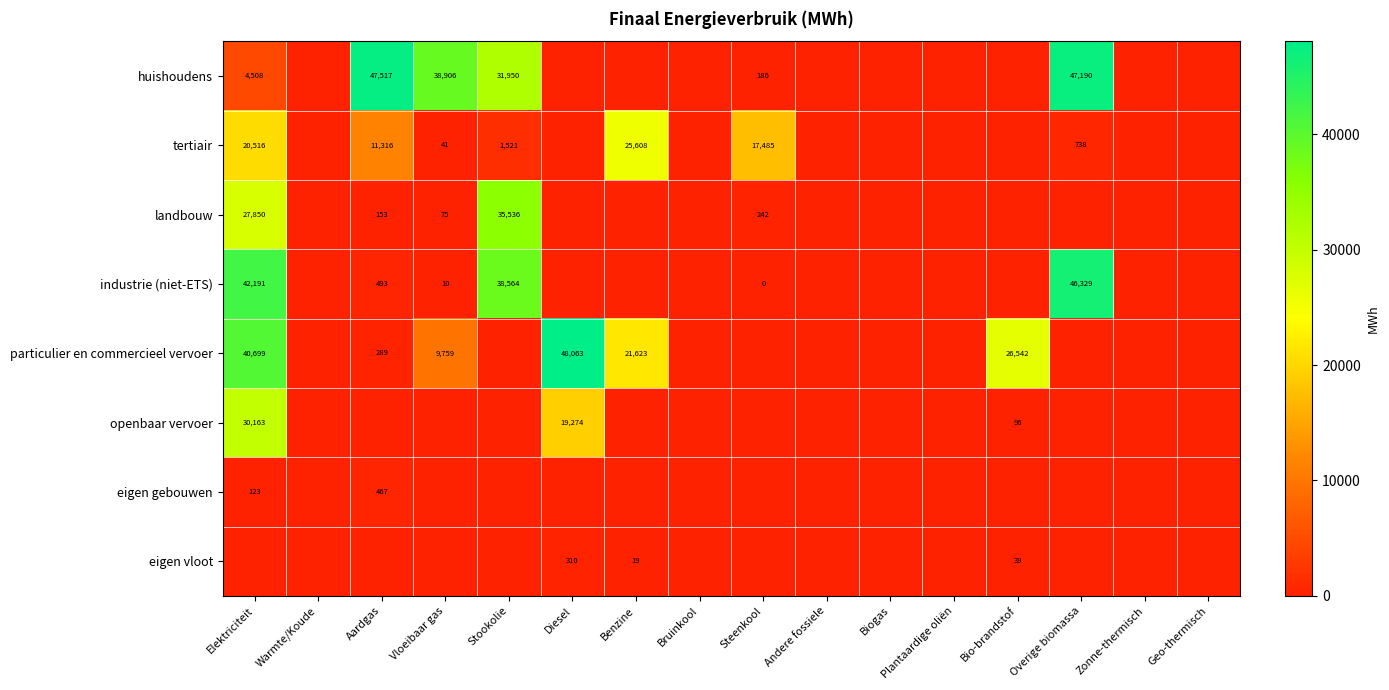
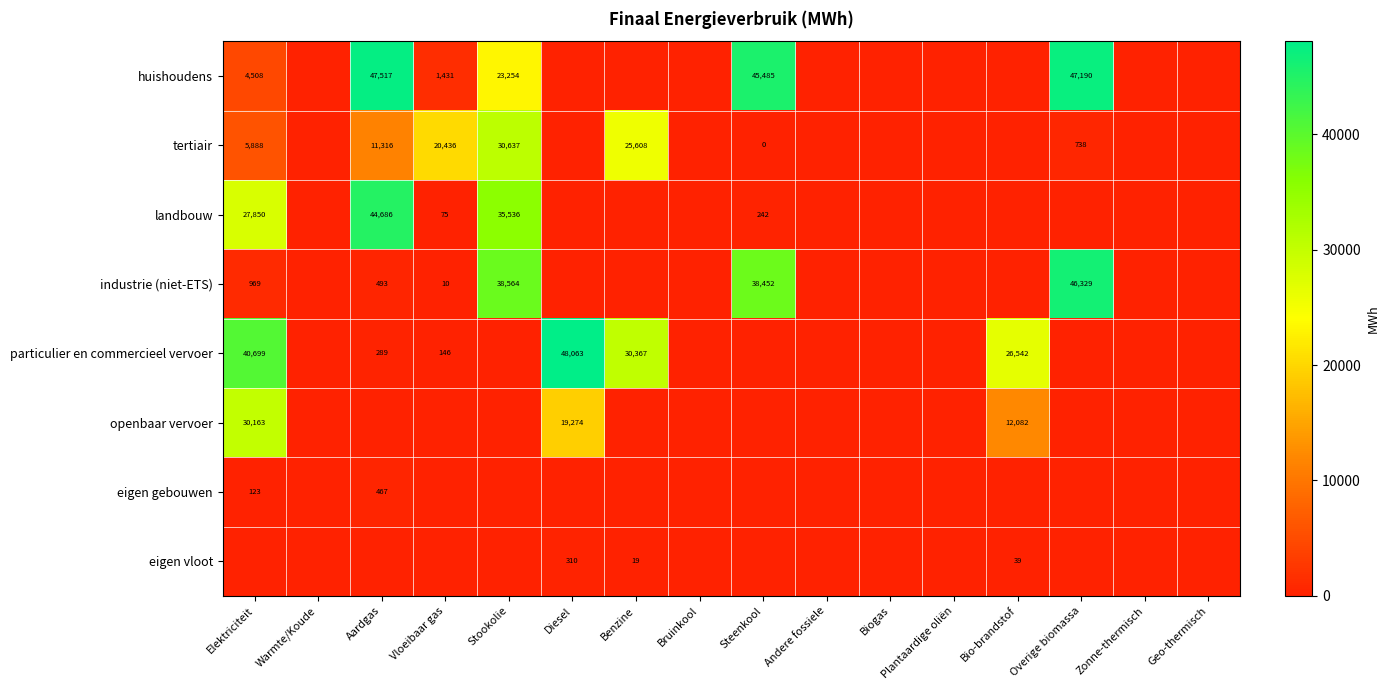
huishoudens, Vloeibaar gas: 38,906 -> 1,431
huishoudens, Stookolie: 31,950 -> 23,254
huishoudens, Steenkool: 186 -> 45,485
tertiair, Elektriciteit: 20,516 -> 5,888
tertiair, Vloeibaar gas: 41 -> 20,436
tertiair, Stookolie: 1,521 -> 30,637
tertiair, Steenkool: 17,485 -> 0
landbouw, Aardgas: 153 -> 44,686
industrie (niet-ETS), Elektriciteit: 42,191 -> 969
industrie (niet-ETS), Steenkool: 0 -> 38,452
particulier en commercieel vervoer, Vloeibaar gas: 9,759 -> 146
particulier en commercieel vervoer, Benzine: 21,623 -> 30,367
openbaar vervoer, Bio-brandstof: 96 -> 12,082
